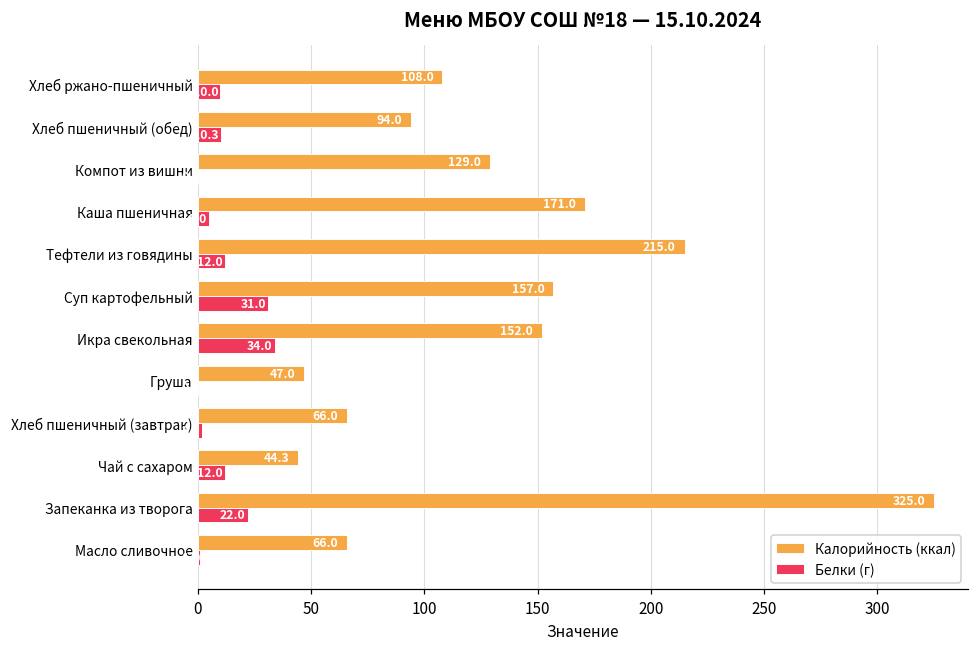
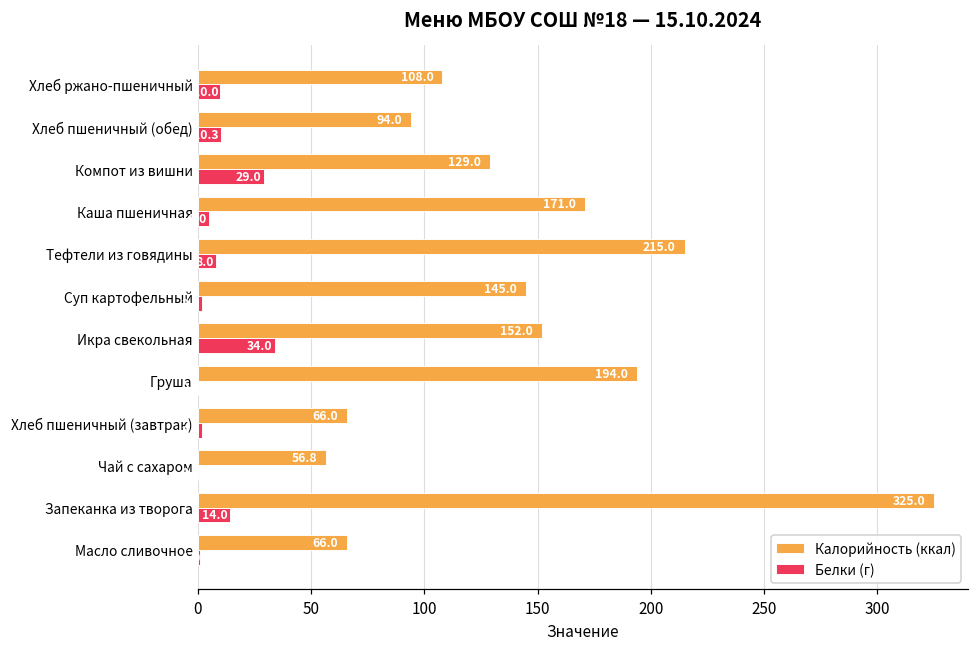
Белки (г), Компот из вишни: 0 -> 29
Белки (г), Тефтели из говядины: 12.0 -> 8.0
Калорийность (ккал), Суп картофельный: 157.0 -> 145.0
Белки (г), Суп картофельный: 31 -> 2
Калорийность (ккал), Груша: 47.0 -> 194.0
Калорийность (ккал), Чай с сахаром: 44.3 -> 56.8
Белки (г), Чай с сахаром: 12 -> 0
Белки (г), Запеканка из творога: 22.0 -> 14.0
